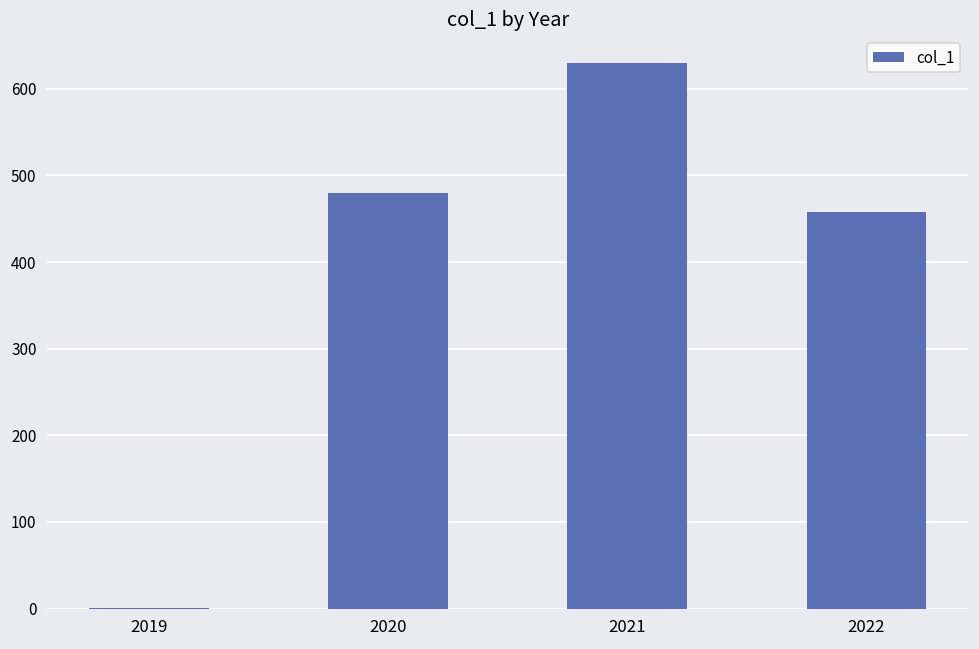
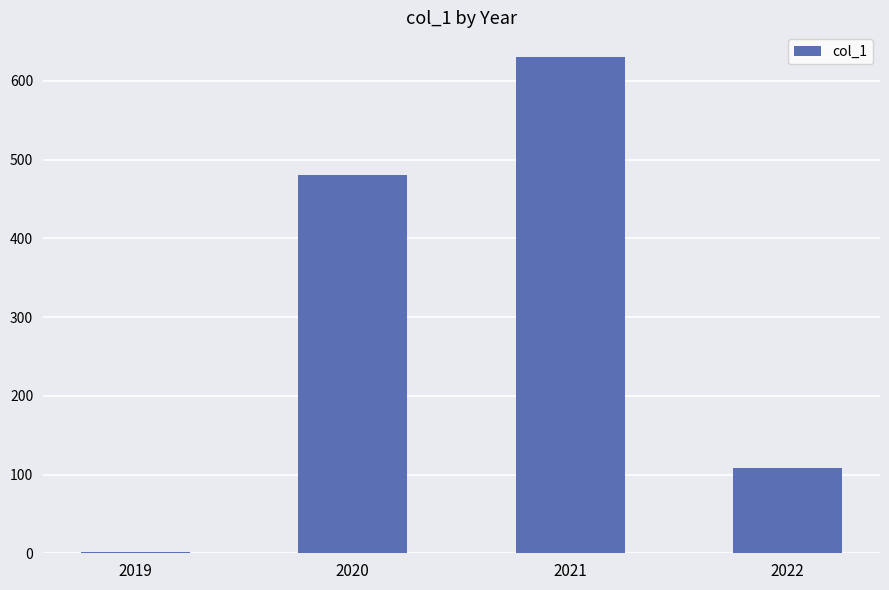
2022: 460 -> 110
